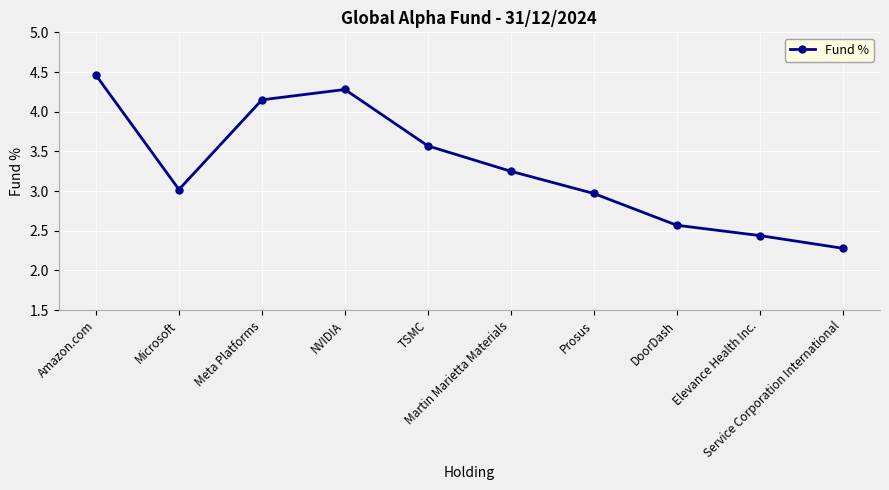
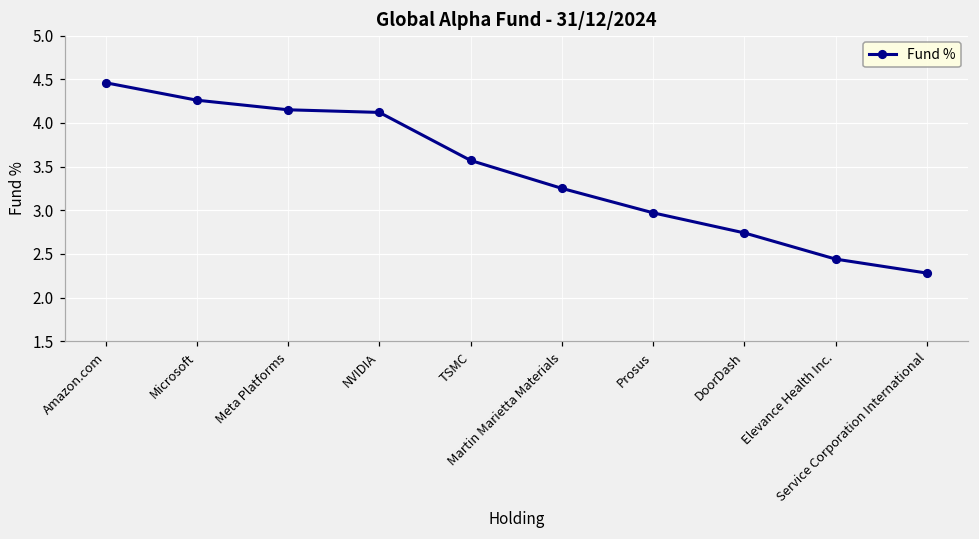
Microsoft: 3.0 -> 4.3
NVIDIA: 4.3 -> 4.1
DoorDash: 2.6 -> 2.7
